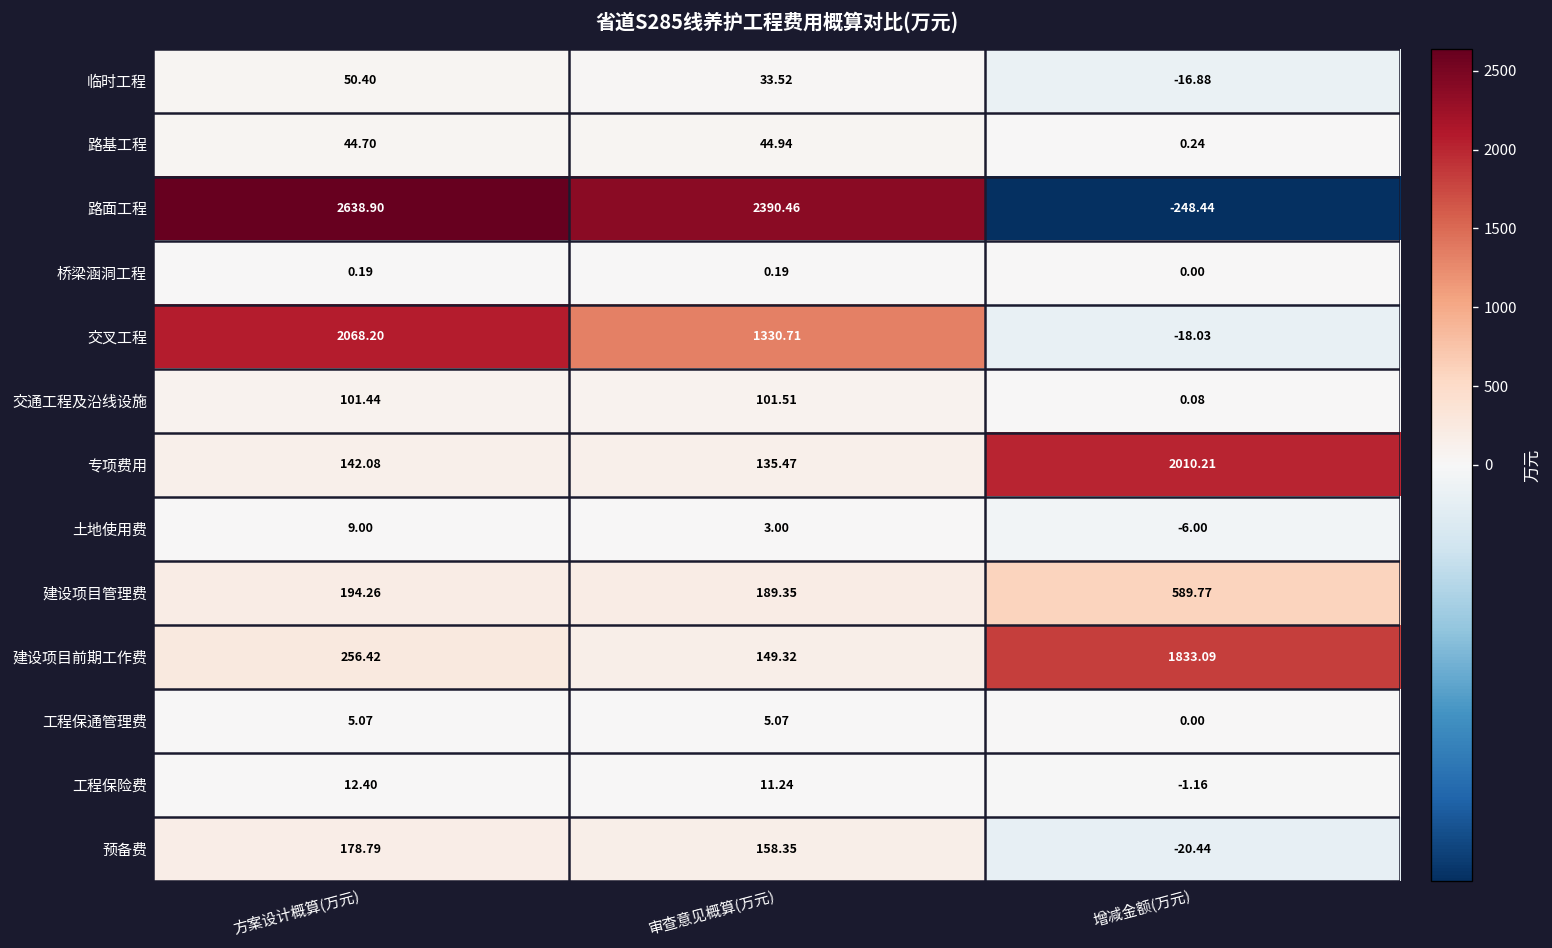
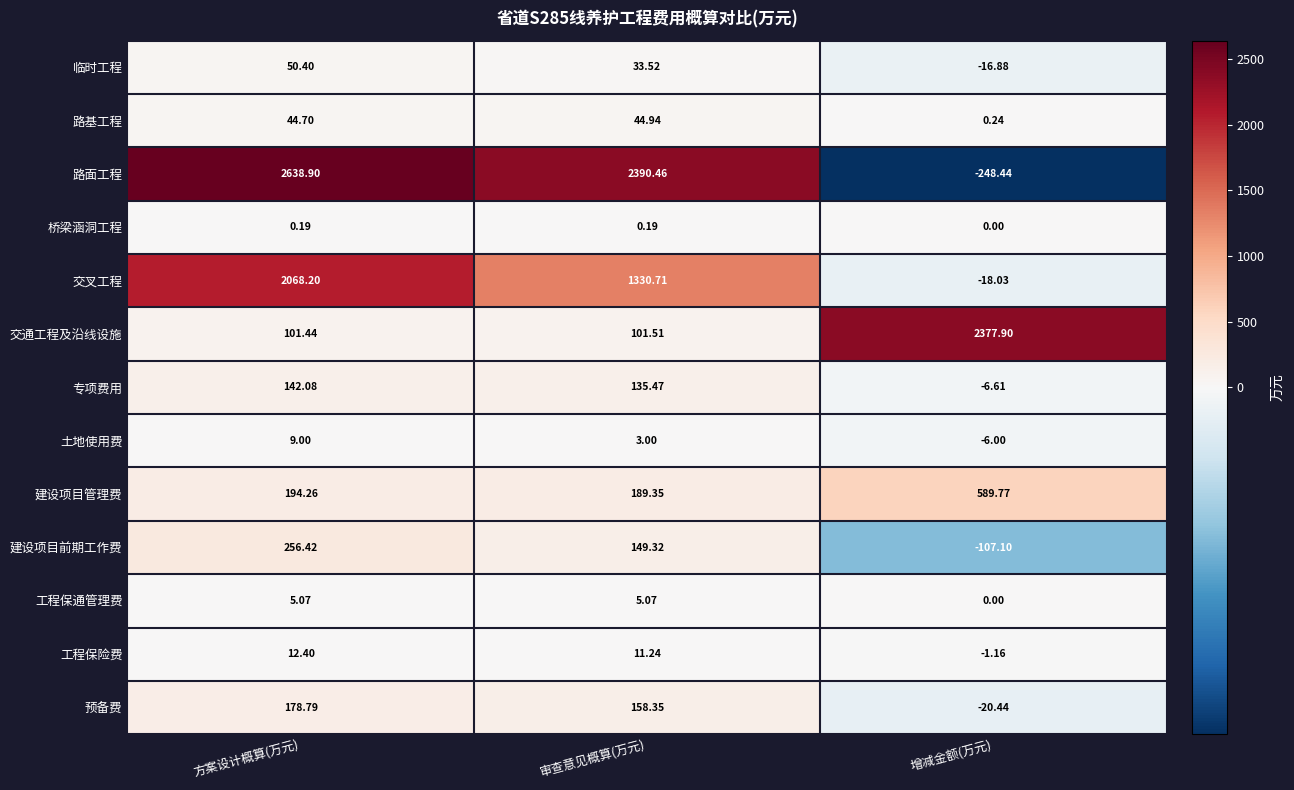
交通工程及沿线设施, 增减金额(万元): 0.08 -> 2377.90
专项费用, 增减金额(万元): 2010.21 -> -6.61
建设项目前期工作费, 增减金额(万元): 1833.09 -> -107.10
